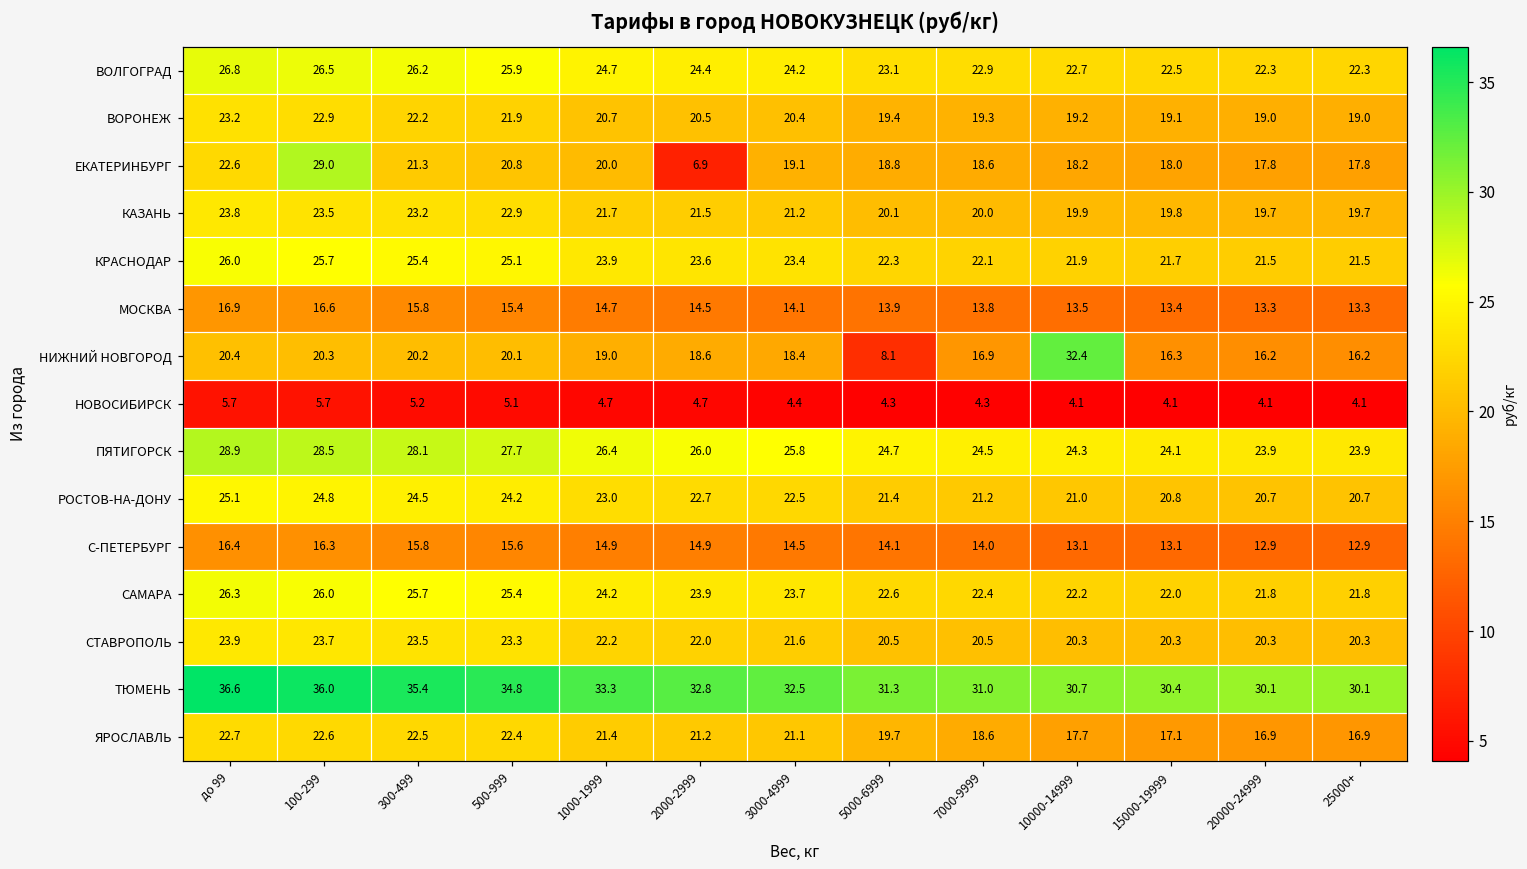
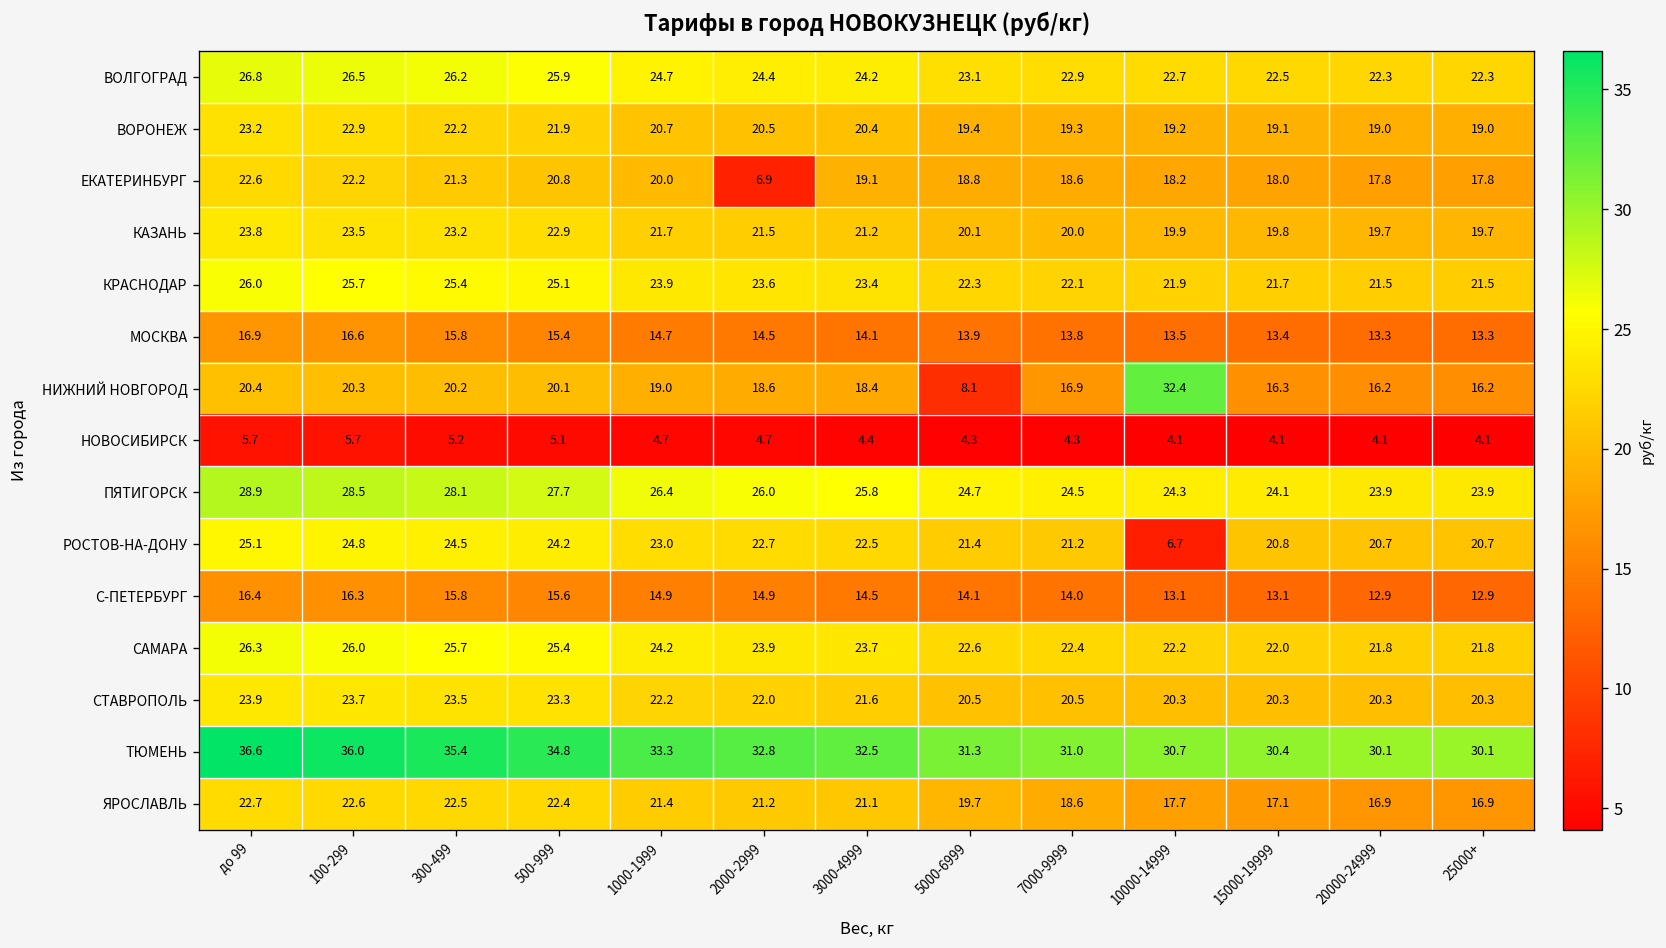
ЕКАТЕРИНБУРГ, 100-299: 29.0 -> 22.2
РОСТОВ-НА-ДОНУ, 10000-14999: 21.0 -> 6.7
